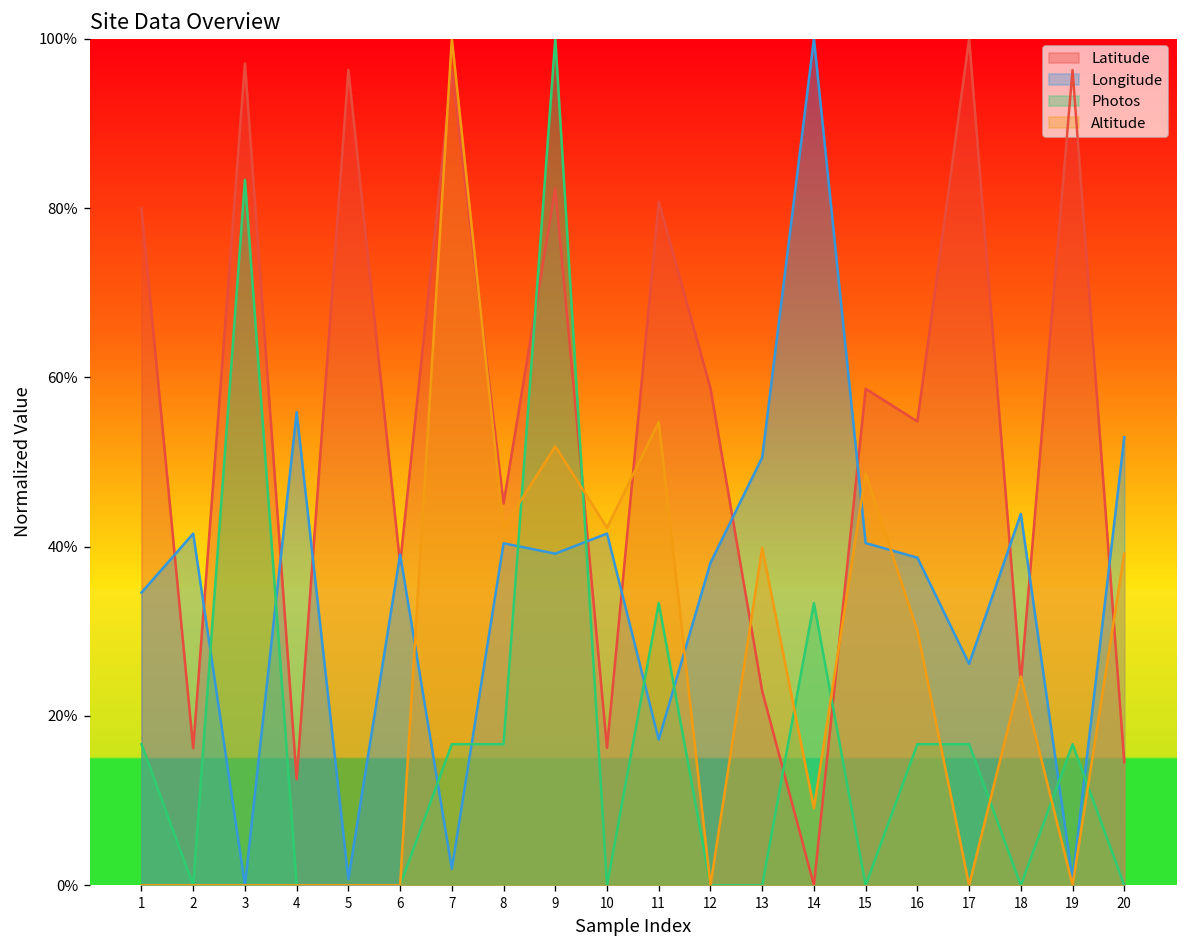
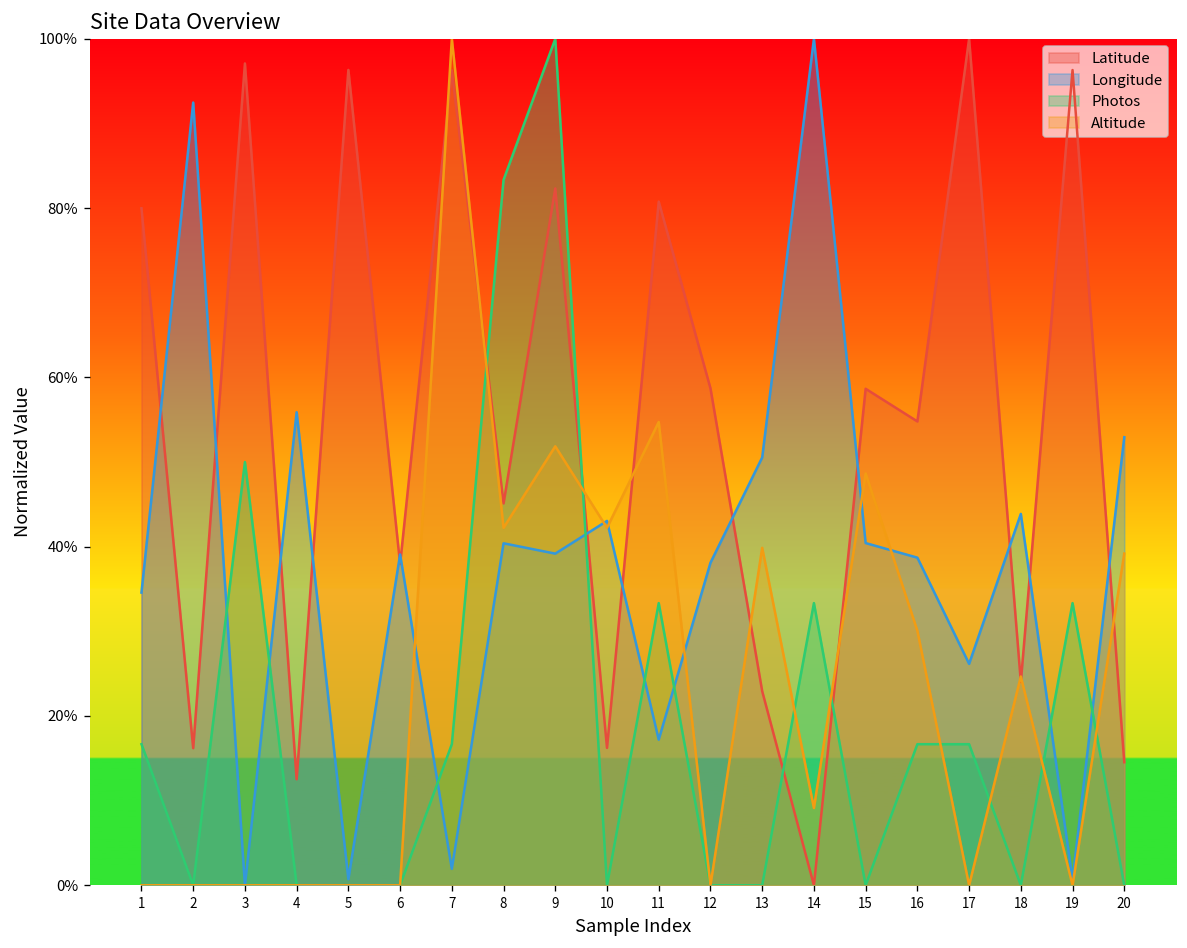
Longitude, 2: 42% -> 92%
Photos, 3: 83% -> 50%
Photos, 8: 17% -> 83%
Longitude, 10: 42% -> 43%
Photos, 19: 17% -> 33%
